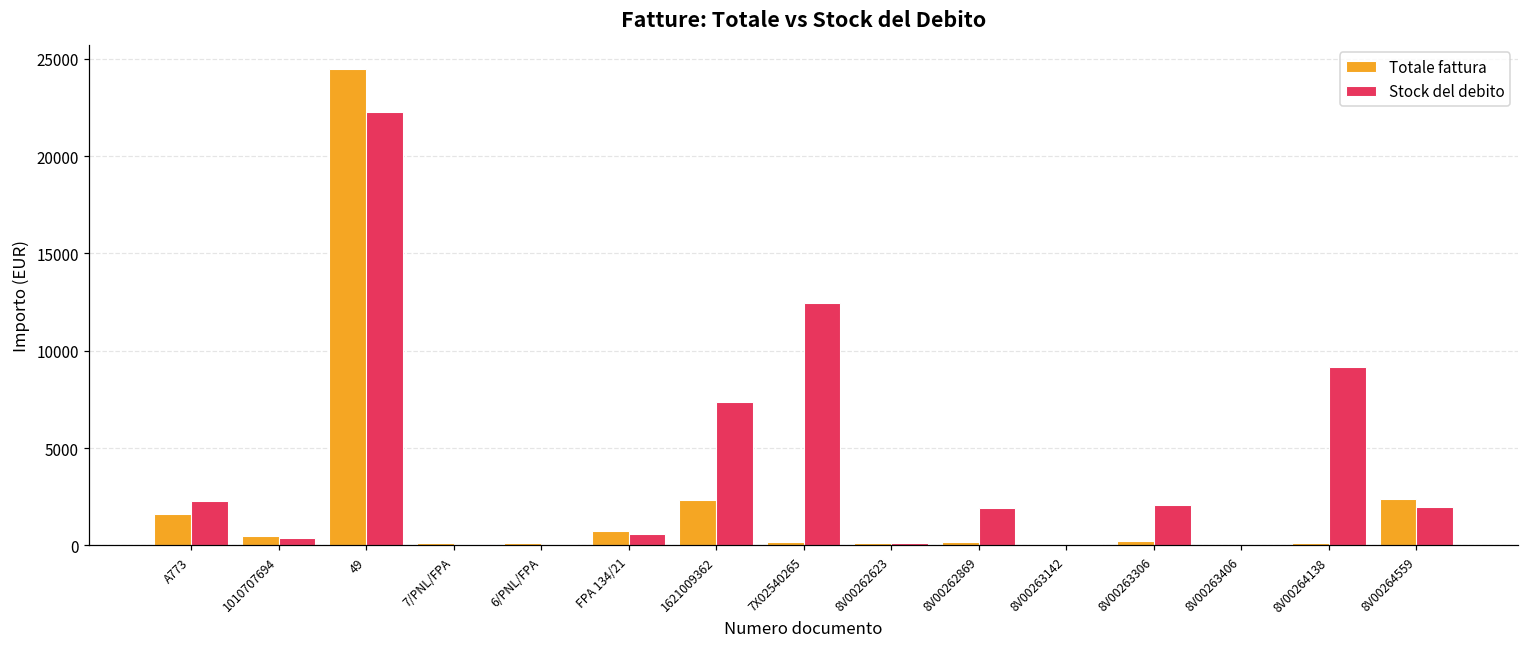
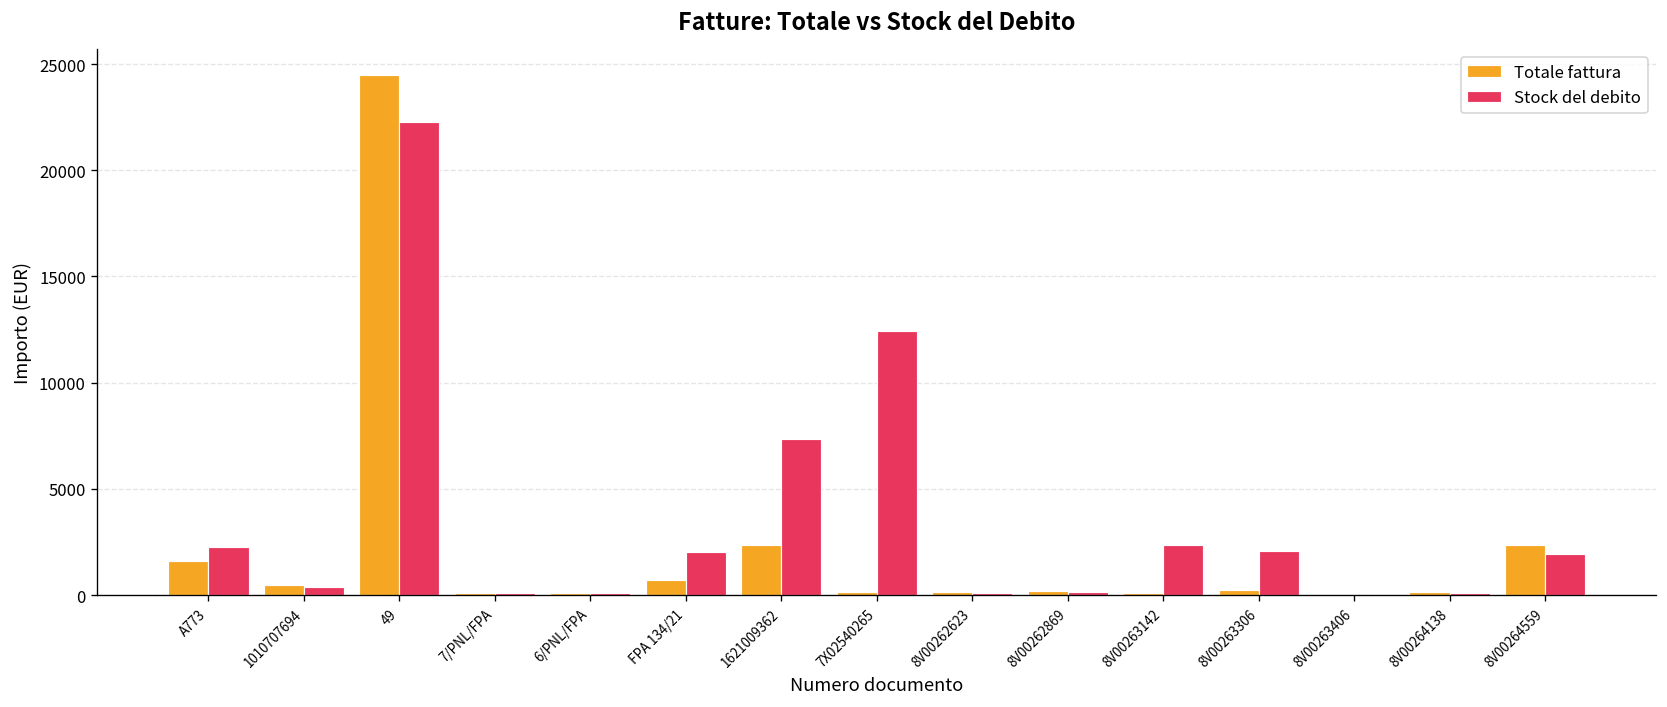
Stock del debito, FPA 134/21: 600 -> 2000
Stock del debito, 8V00262869: 1900 -> 200
Stock del debito, 8V00263142: 100 -> 2400
Stock del debito, 8V00264138: 9200 -> 100
